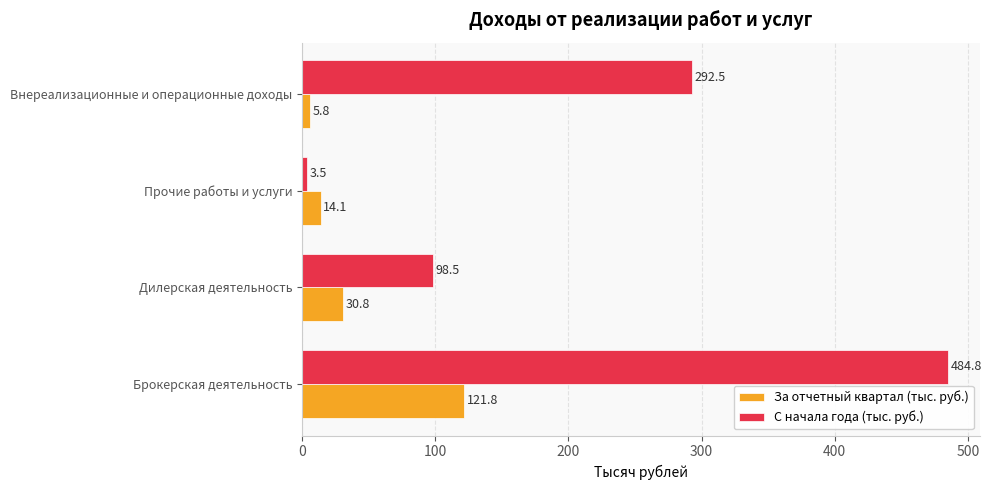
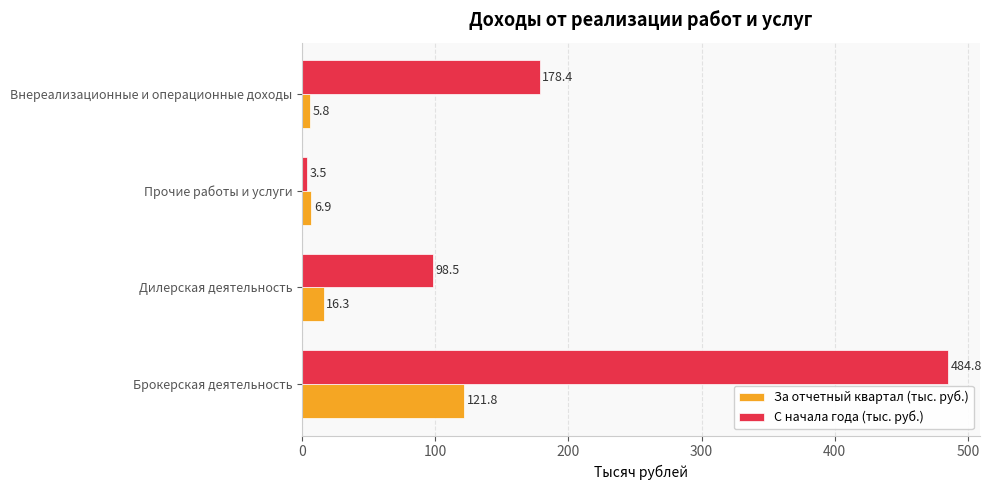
С начала года (тыс. руб.), Внереализационные и операционные доходы: 292.5 -> 178.4
За отчетный квартал (тыс. руб.), Прочие работы и услуги: 14.1 -> 6.9
За отчетный квартал (тыс. руб.), Дилерская деятельность: 30.8 -> 16.3
